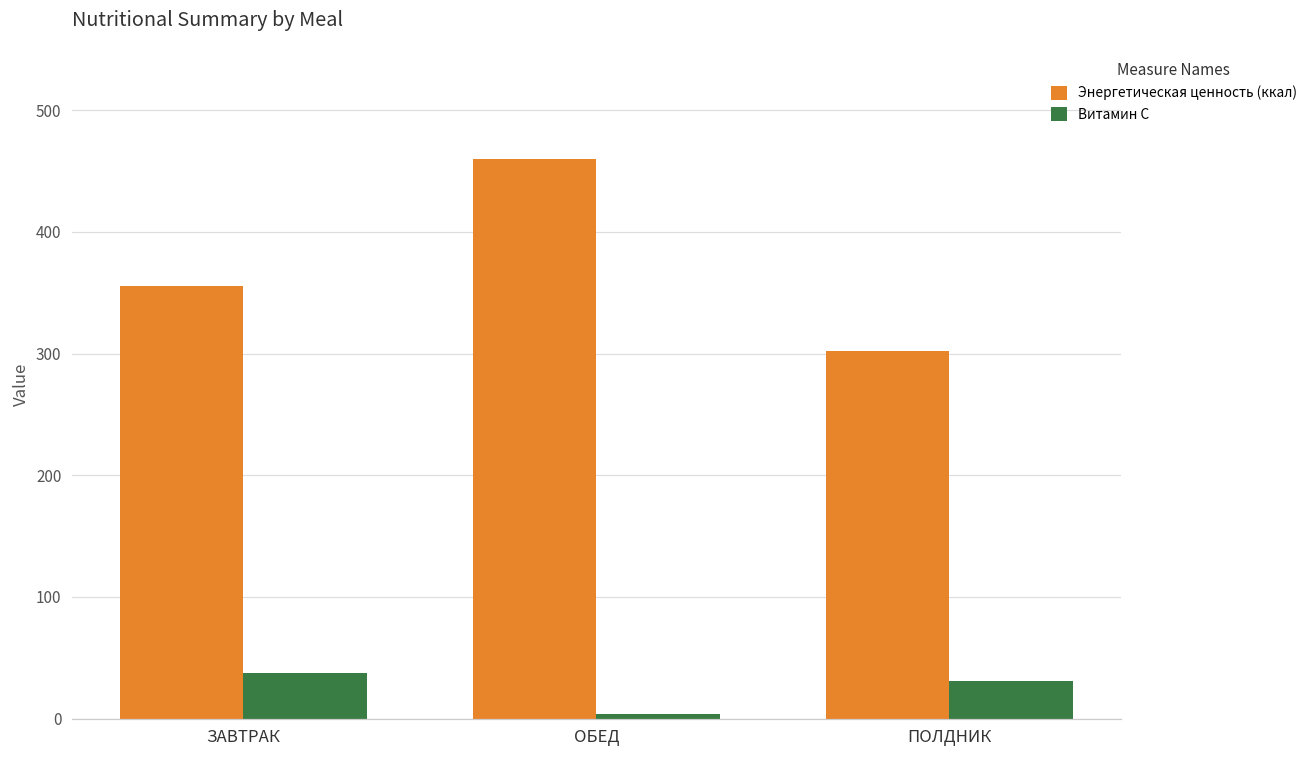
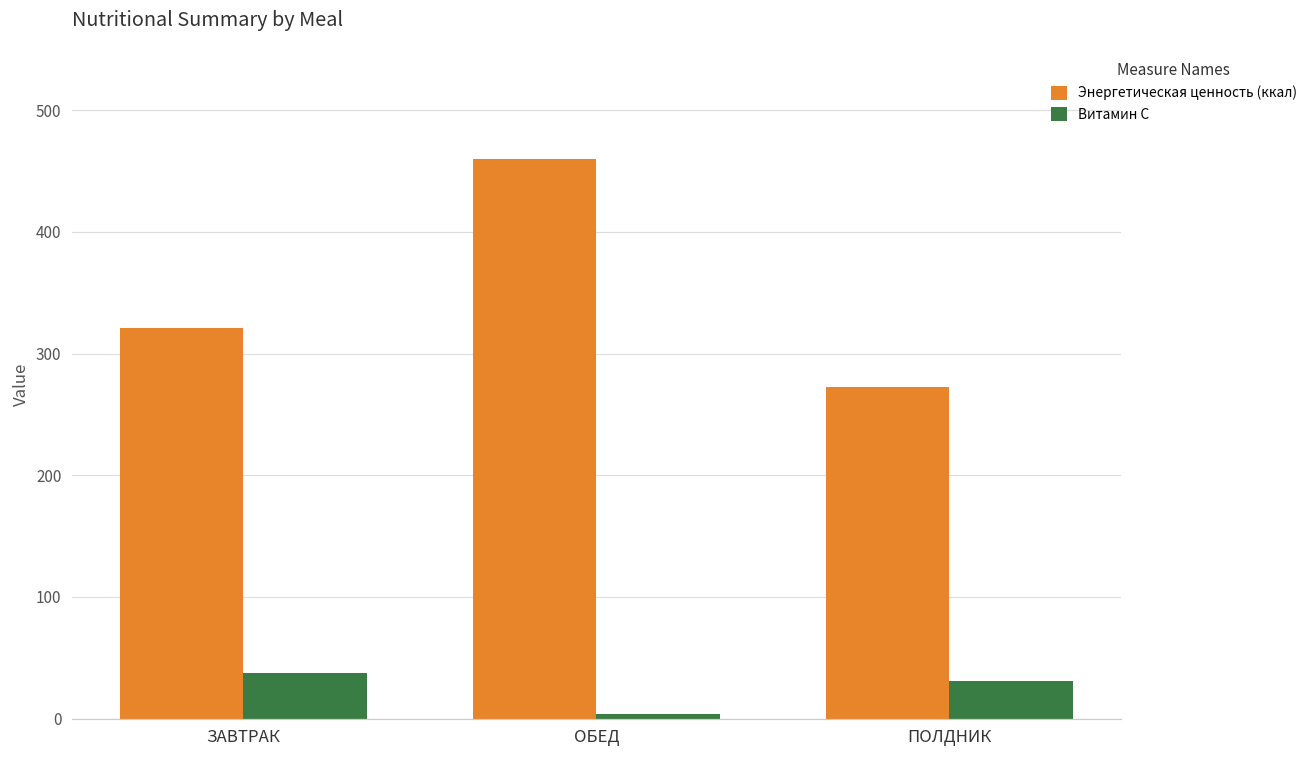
Энергетическая ценность (ккал), ЗАВТРАК: 355 -> 321
Энергетическая ценность (ккал), ПОЛДНИК: 302 -> 272
